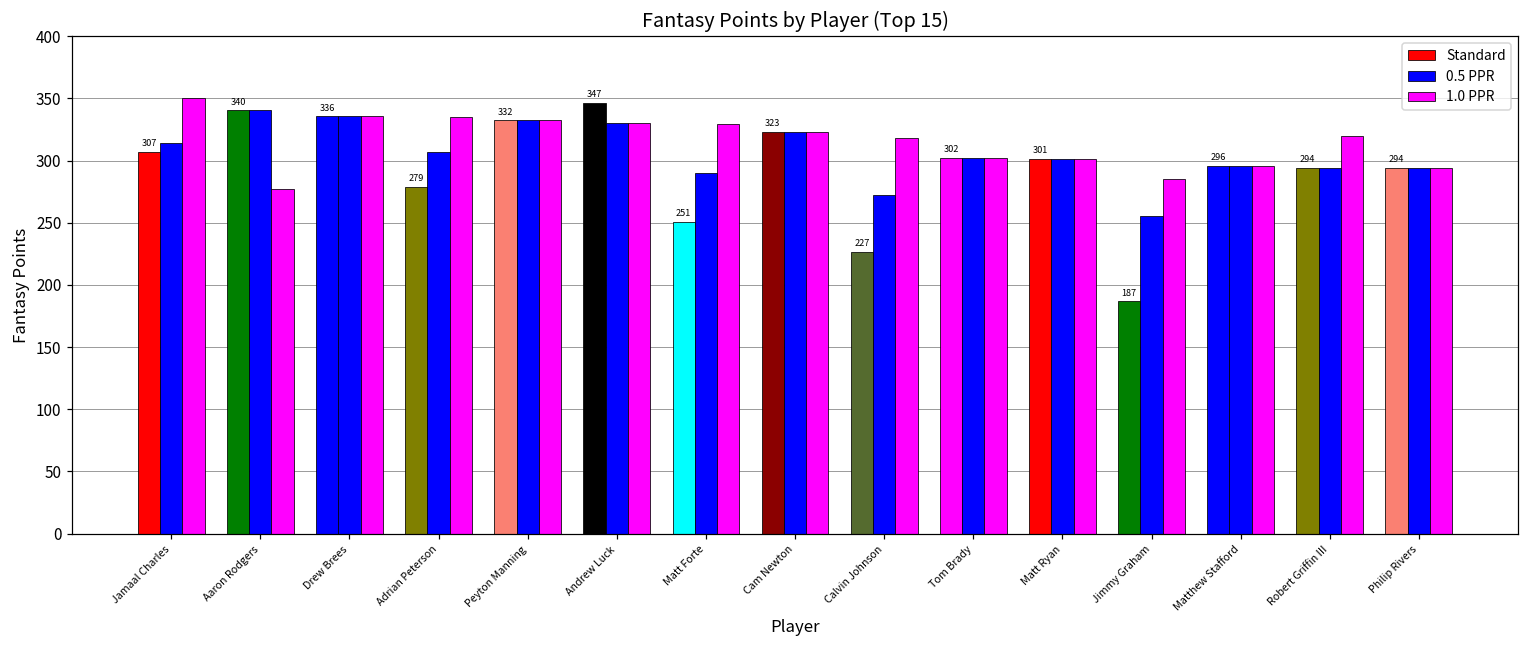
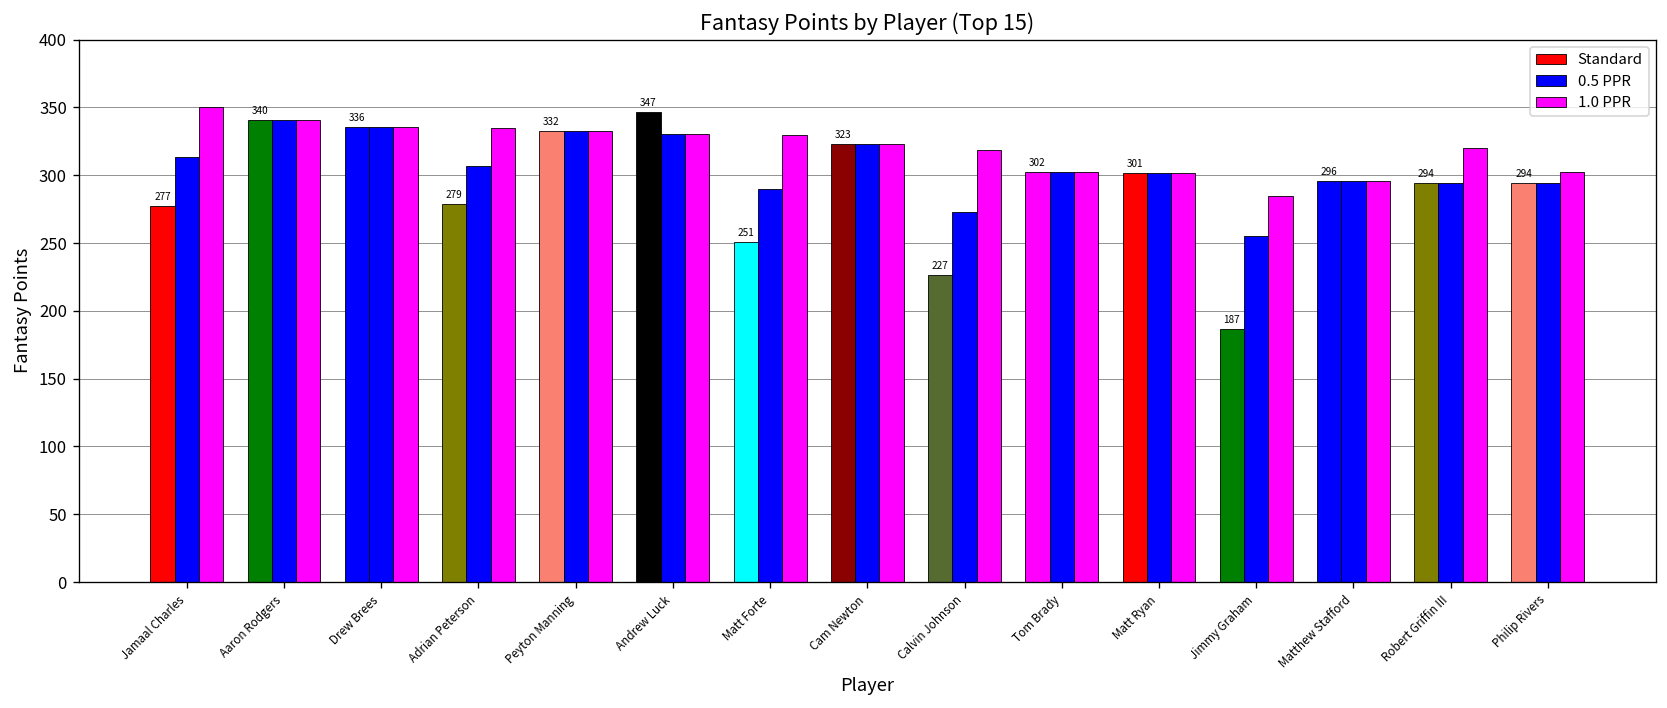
Standard, Jamaal Charles: 307 -> 277
1.0 PPR, Aaron Rodgers: 277 -> 340
1.0 PPR, Philip Rivers: 294 -> 302
